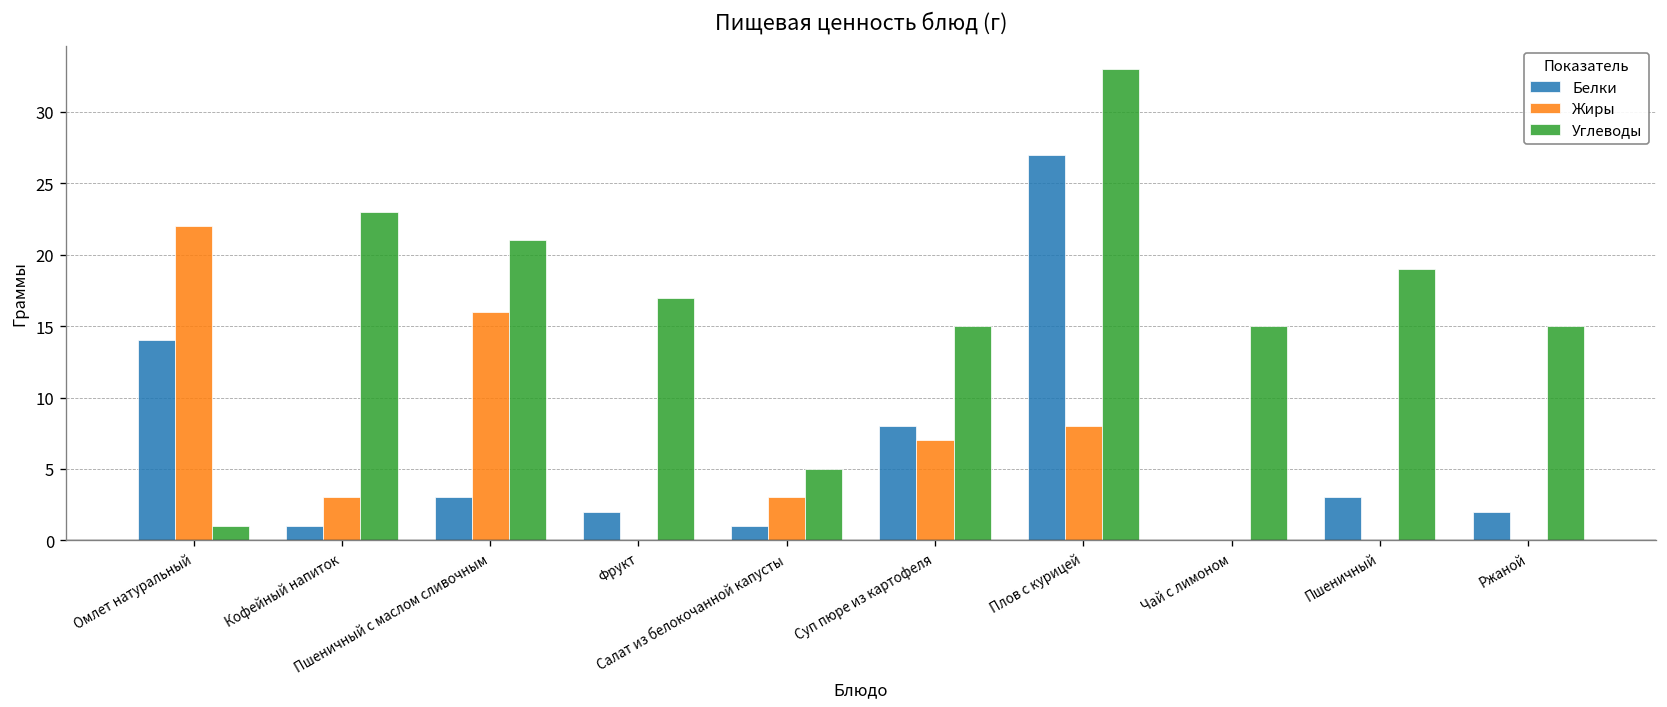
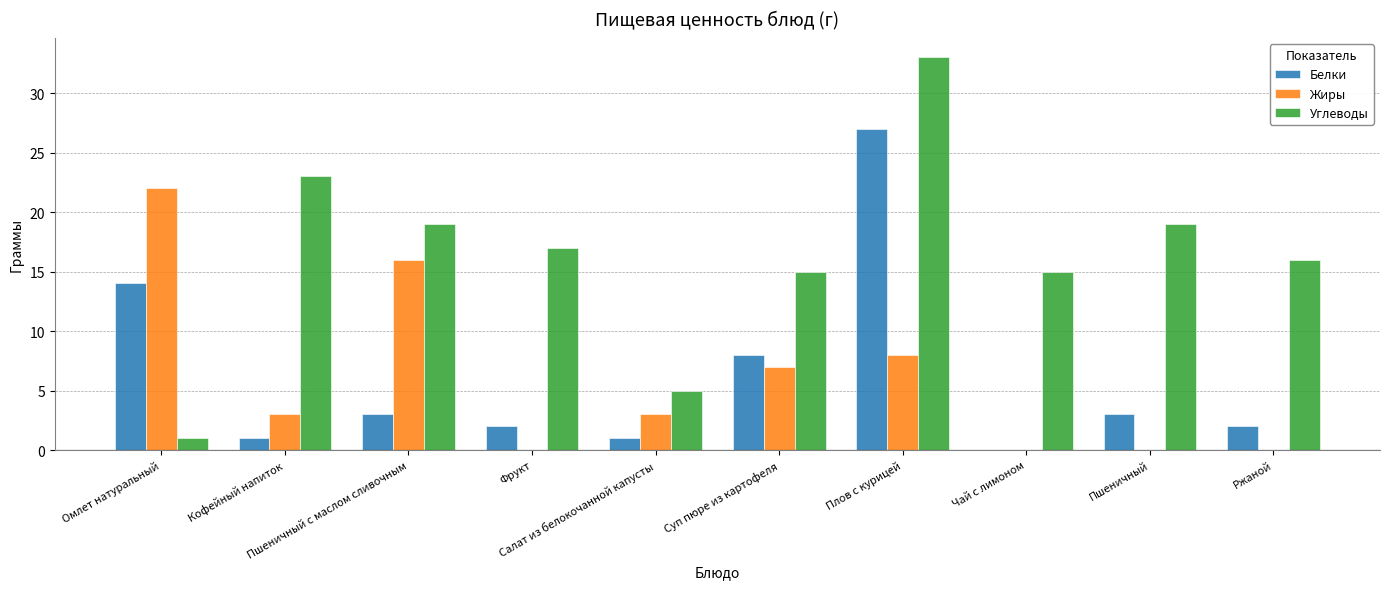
Углеводы, Пшеничный с маслом сливочным: 21 -> 19
Углеводы, Ржаной: 15 -> 16
